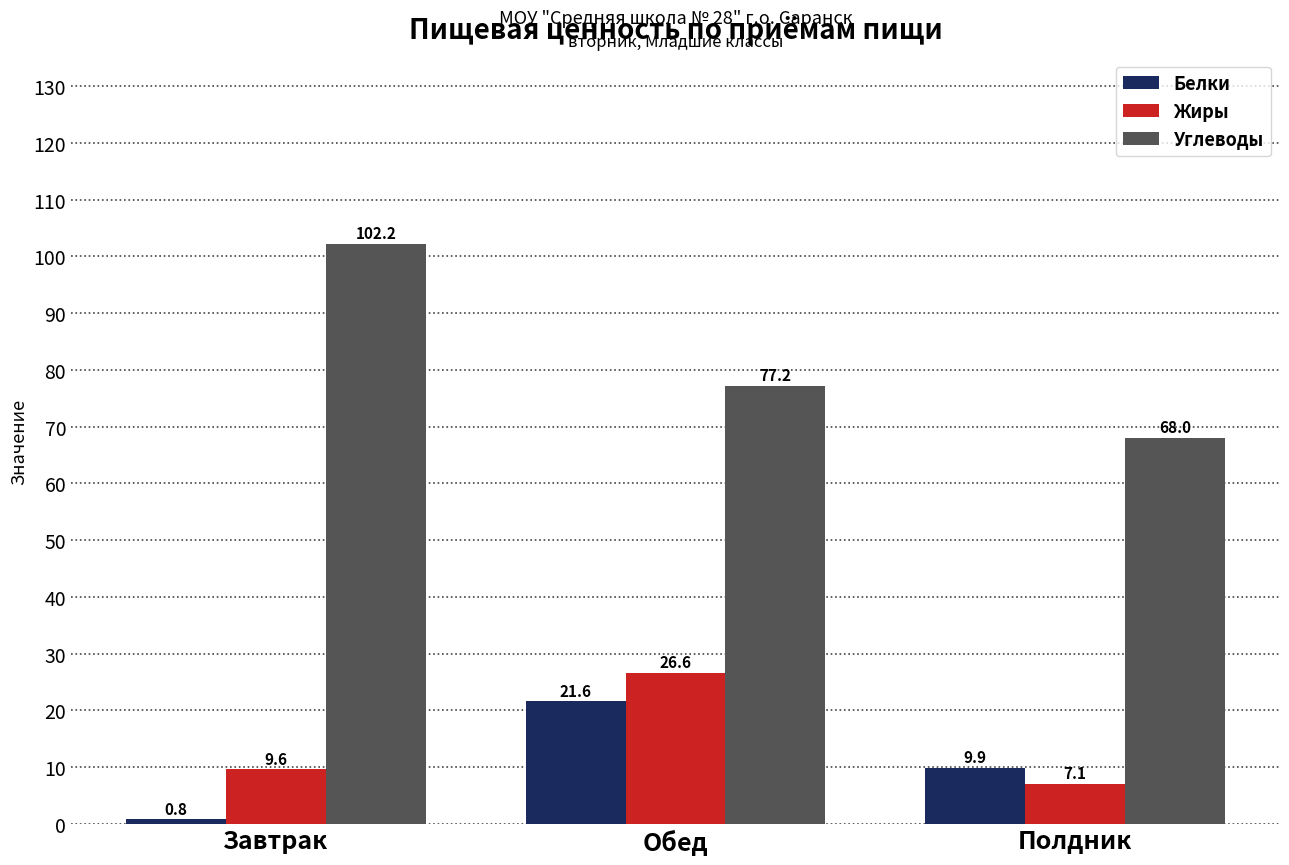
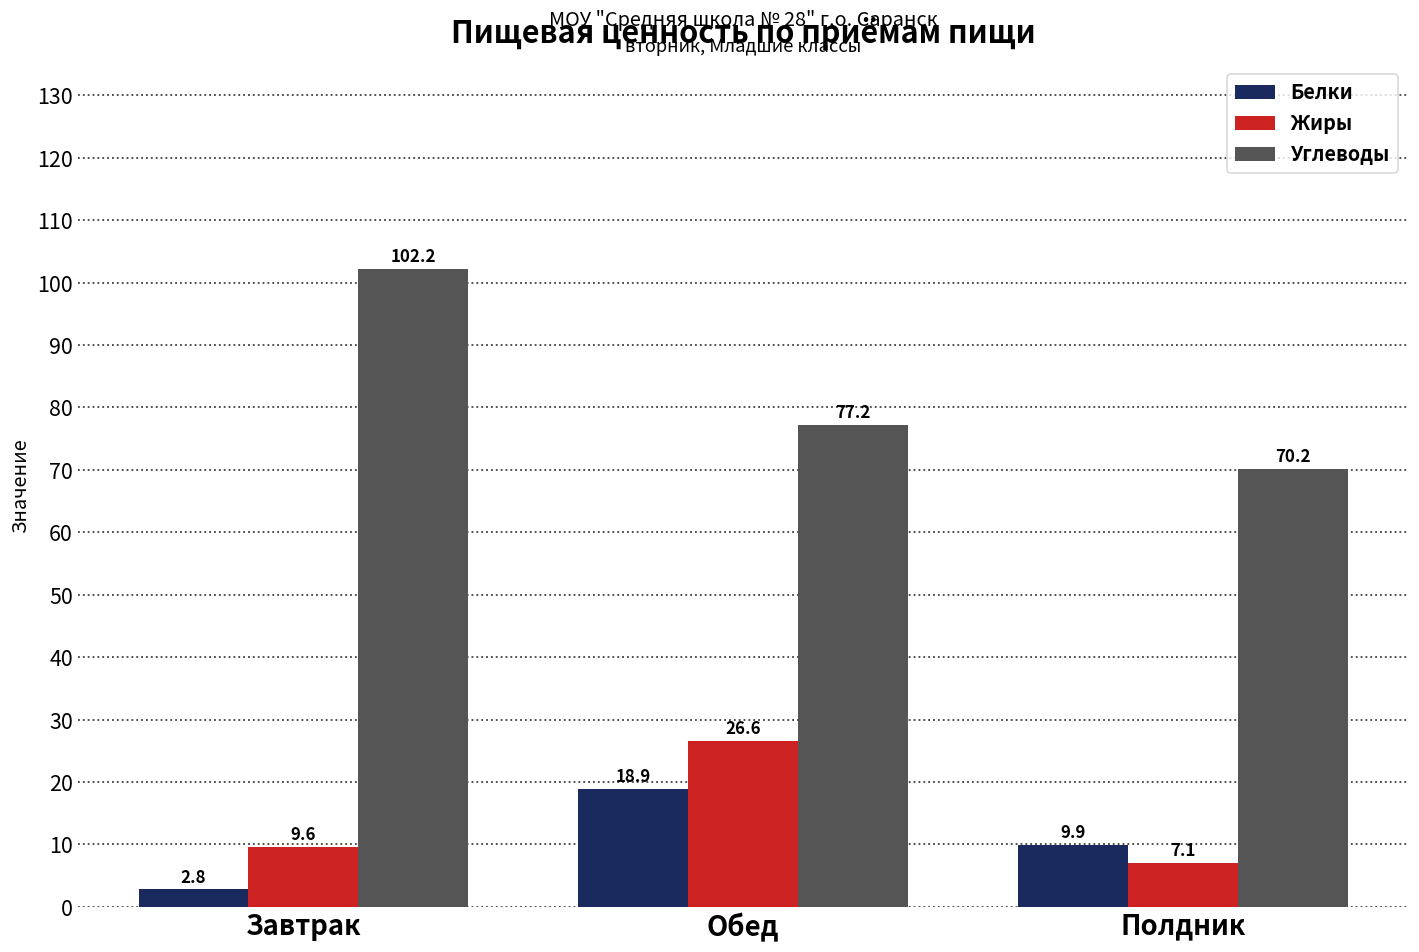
Белки, Завтрак: 0.8 -> 2.8
Белки, Обед: 21.6 -> 18.9
Углеводы, Полдник: 68.0 -> 70.2
